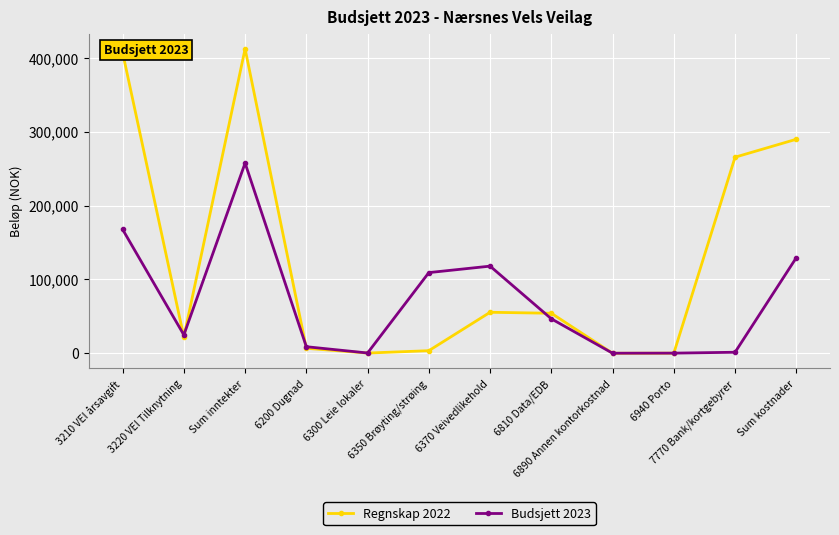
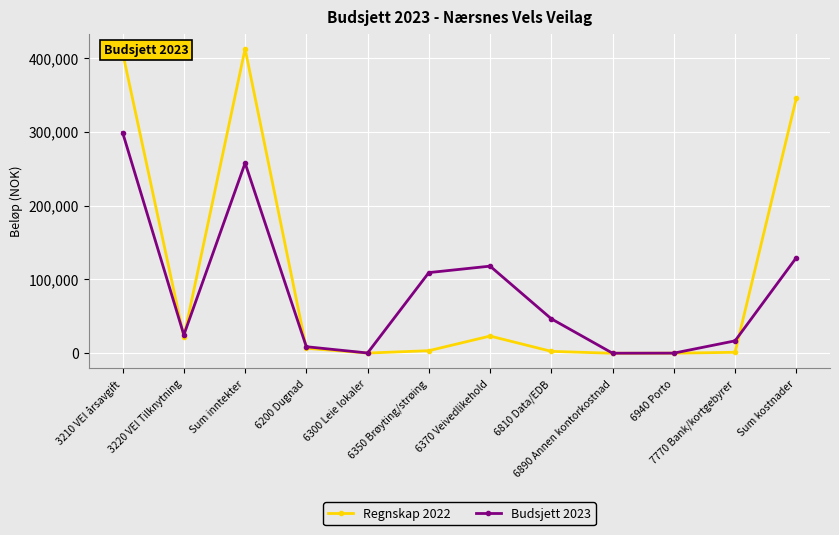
Budsjett 2023, 3210 VEI årsavgift: 170,000 -> 300,000
Regnskap 2022, 6370 Veivedlikehold: 60,000 -> 20,000
Regnskap 2022, 6810 Data/EDB: 50,000 -> 0
Regnskap 2022, 7770 Bank/kortgebyrer: 270,000 -> 0
Budsjett 2023, 7770 Bank/kortgebyrer: 0 -> 20,000
Regnskap 2022, Sum kostnader: 290,000 -> 350,000
